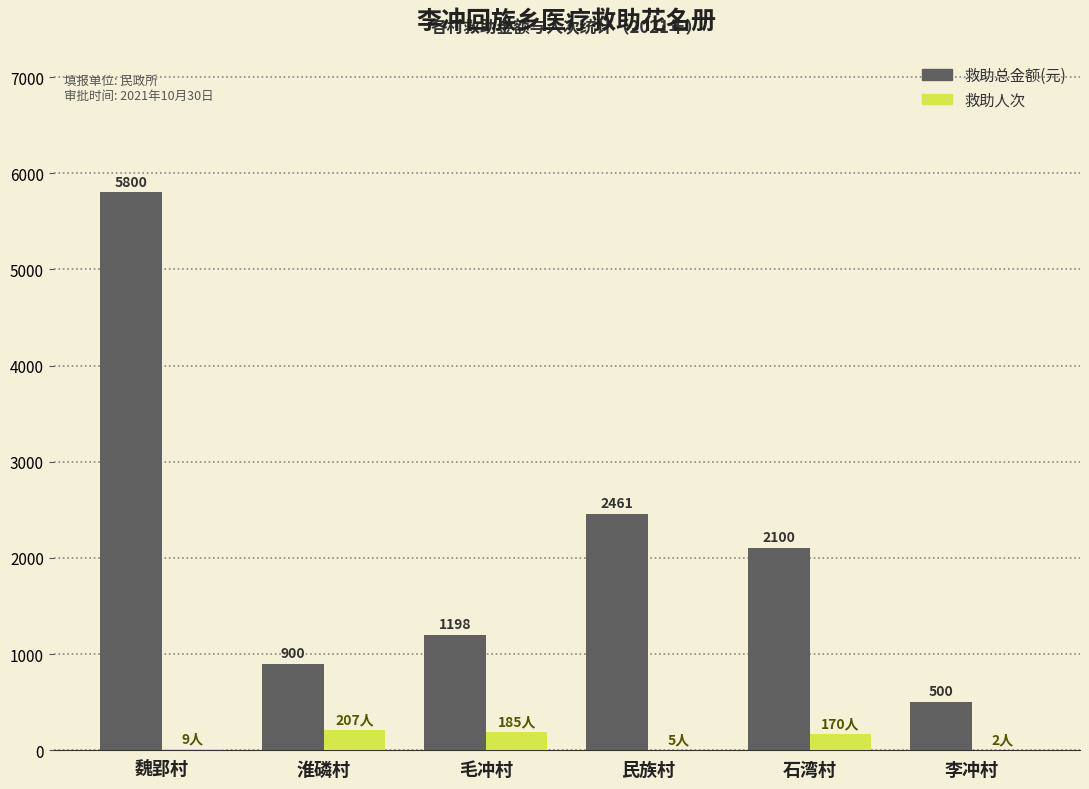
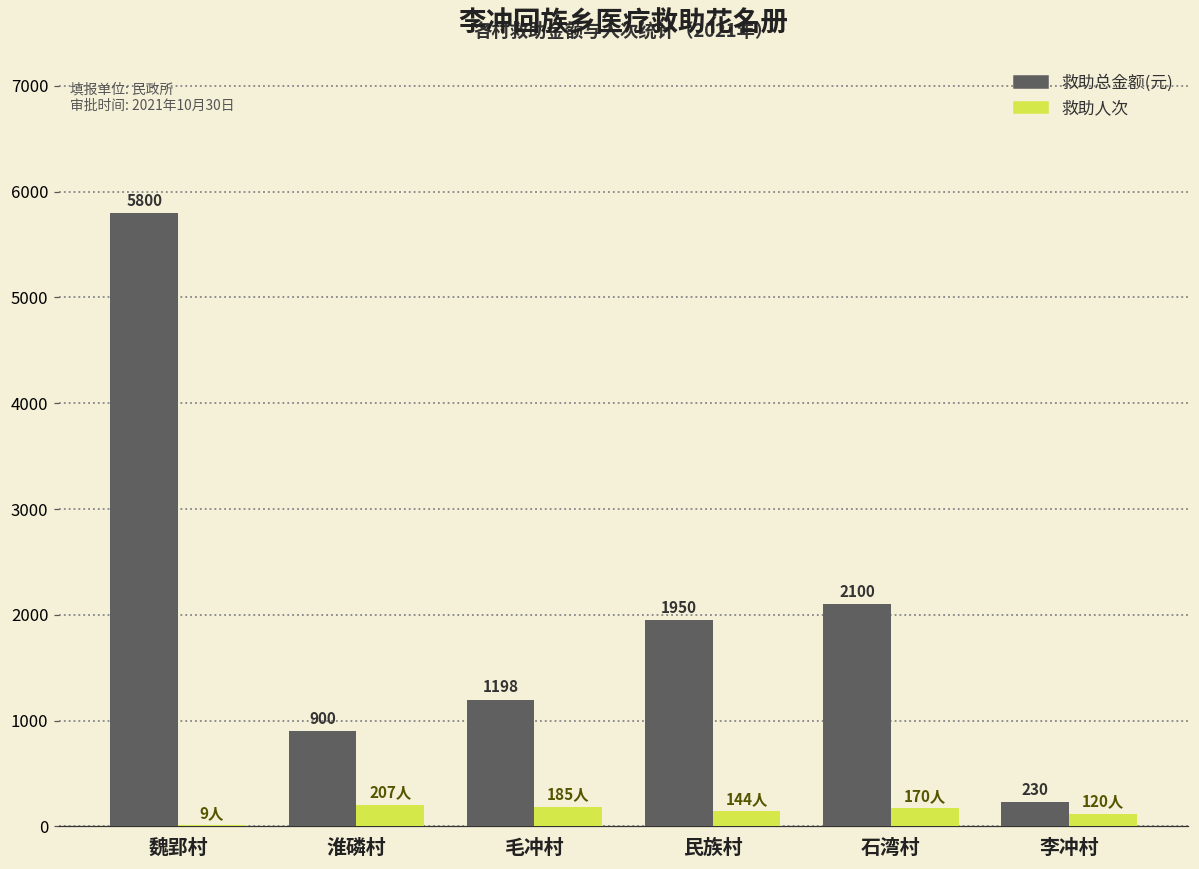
救助总金额(元), 民族村: 2461 -> 1950
救助人次, 民族村: 5人 -> 144人
救助总金额(元), 李冲村: 500 -> 230
救助人次, 李冲村: 2人 -> 120人
